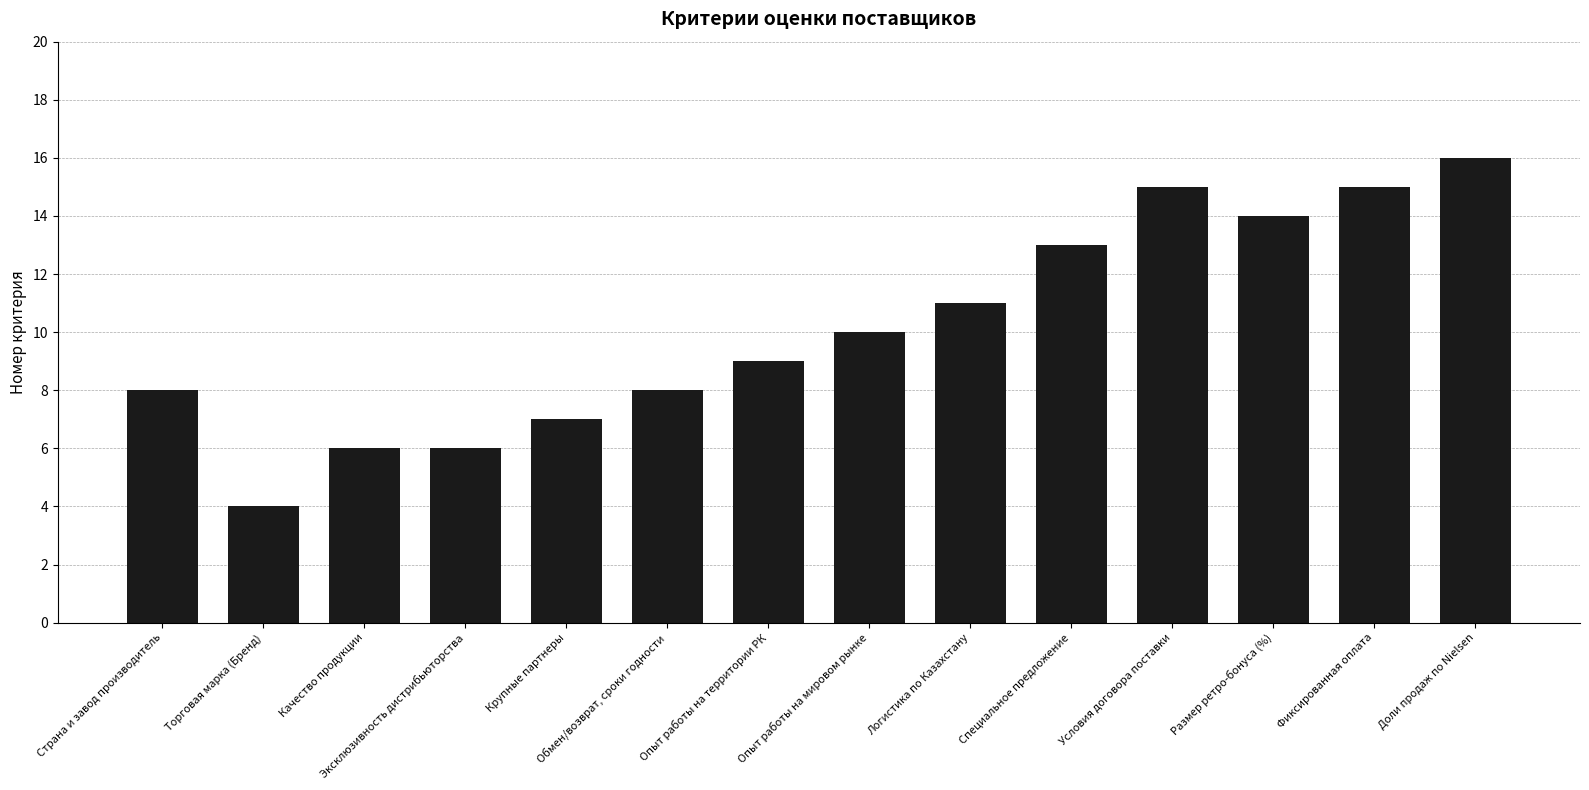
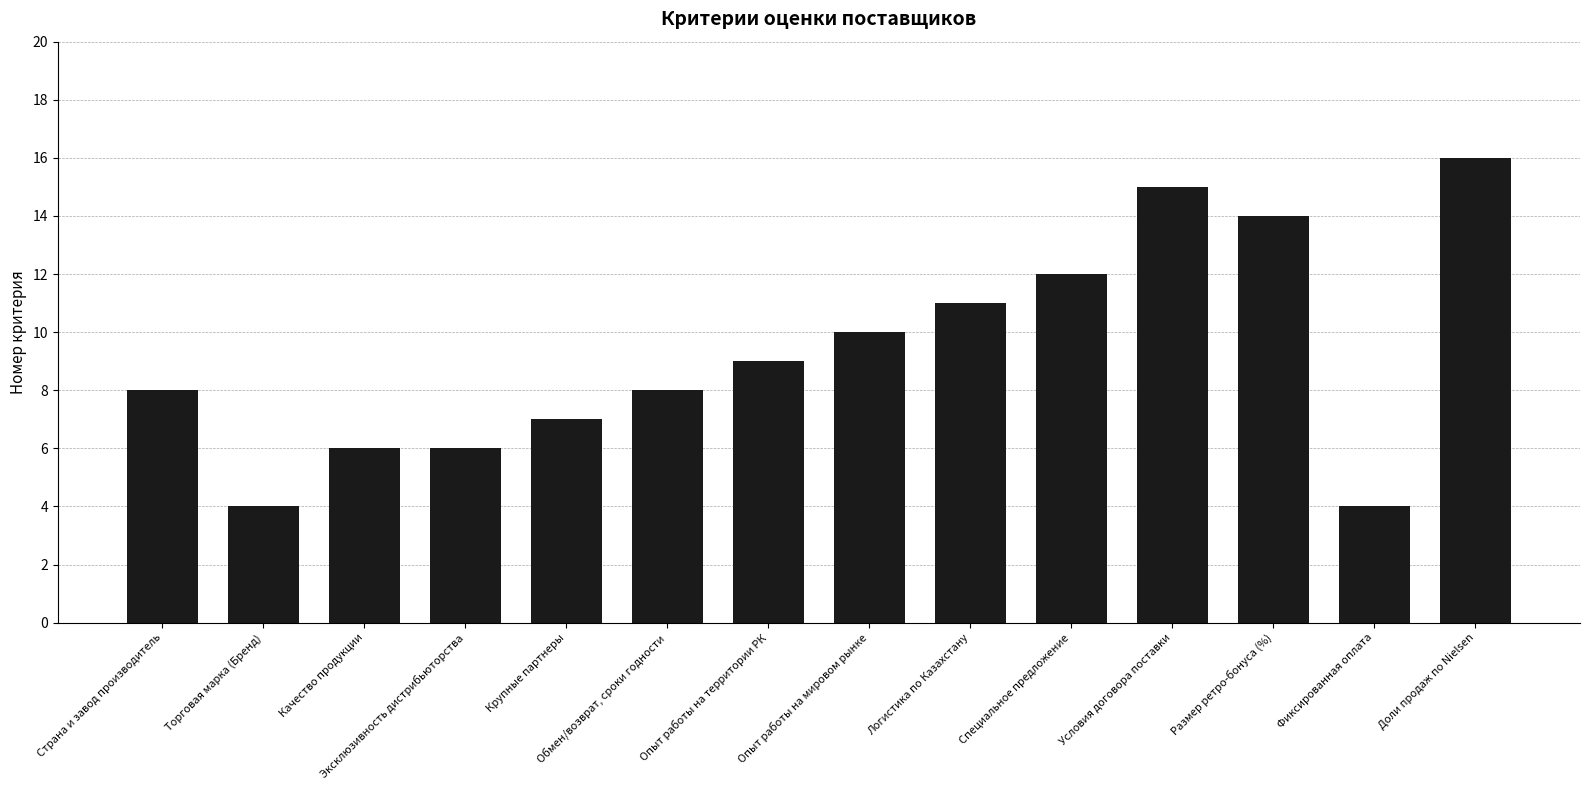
Специальное предложение: 13 -> 12
Фиксированная оплата: 15 -> 4
